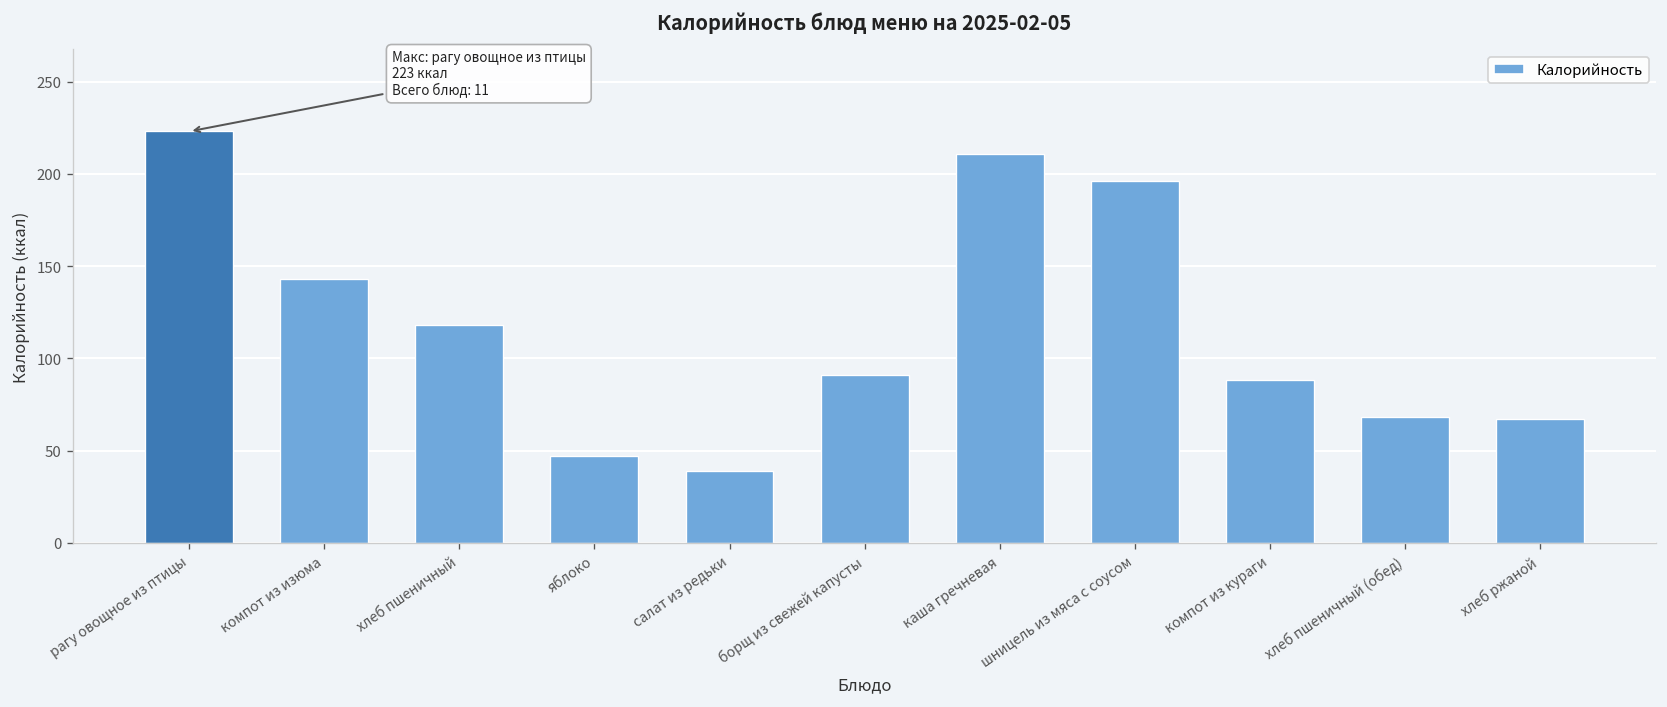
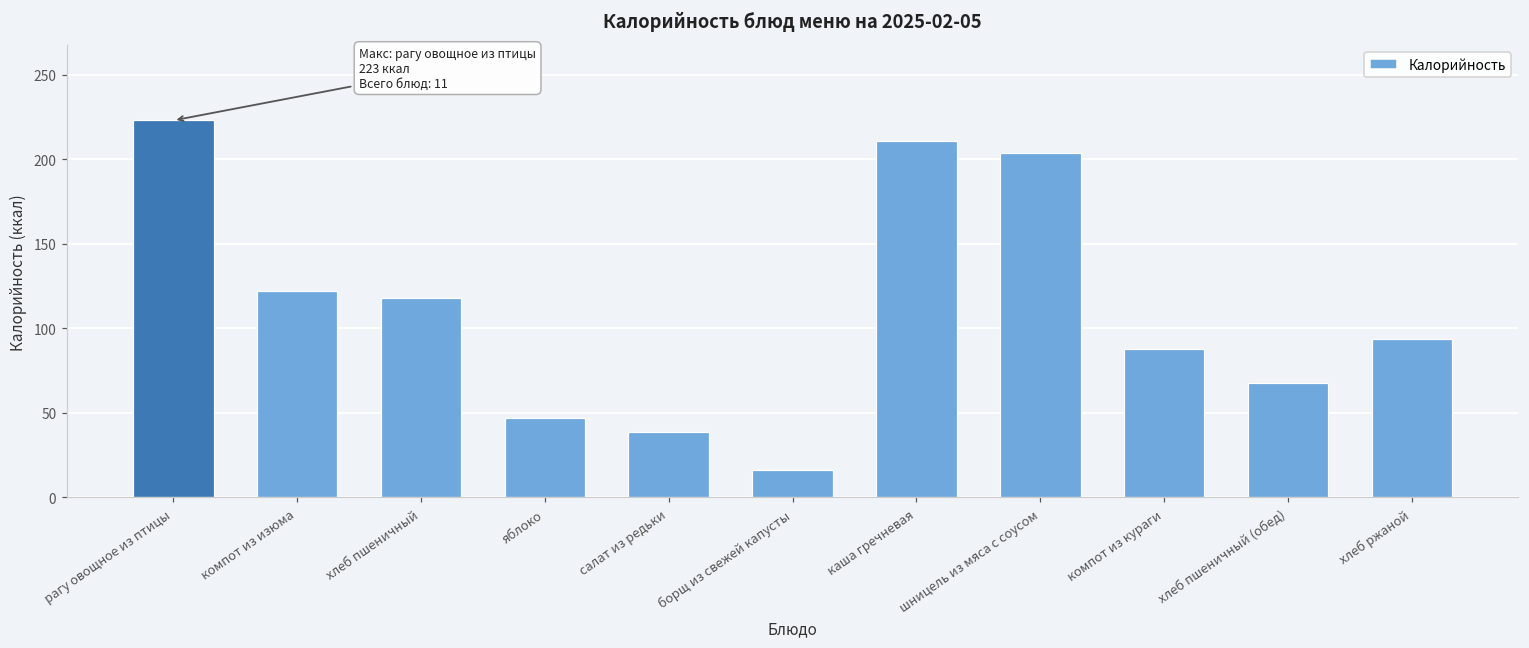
компот из изюма: 143 -> 122
борщ из свежей капусты: 91 -> 16
шницель из мяса с соусом: 196 -> 204
хлеб ржаной: 67 -> 94
